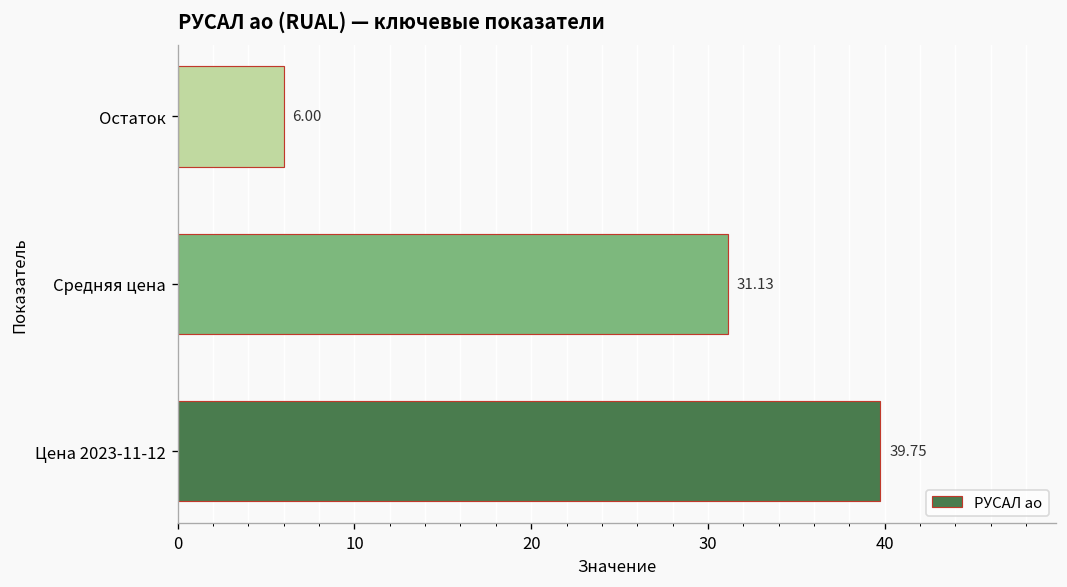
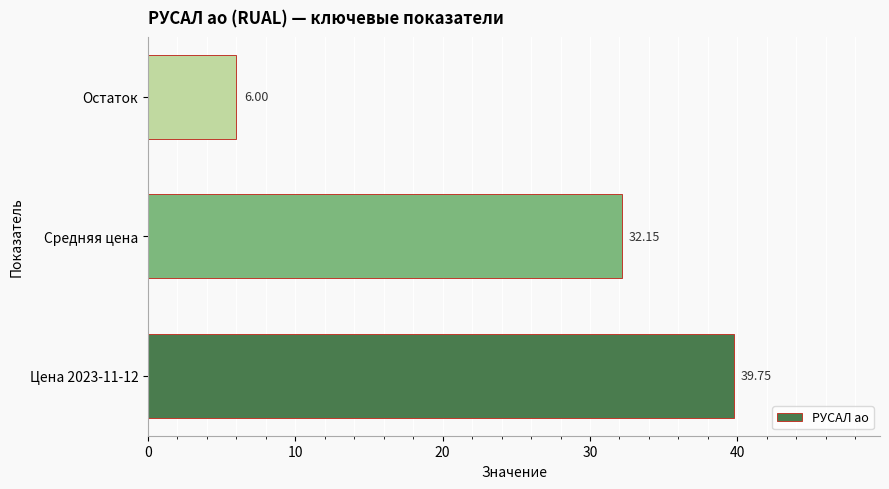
Средняя цена: 31.13 -> 32.15
